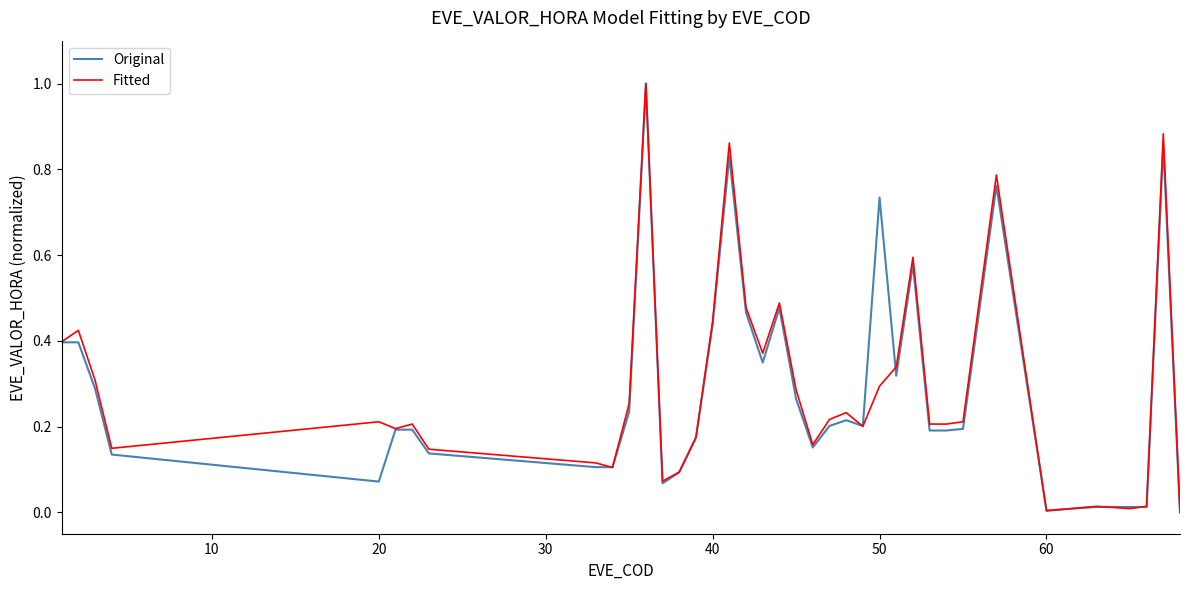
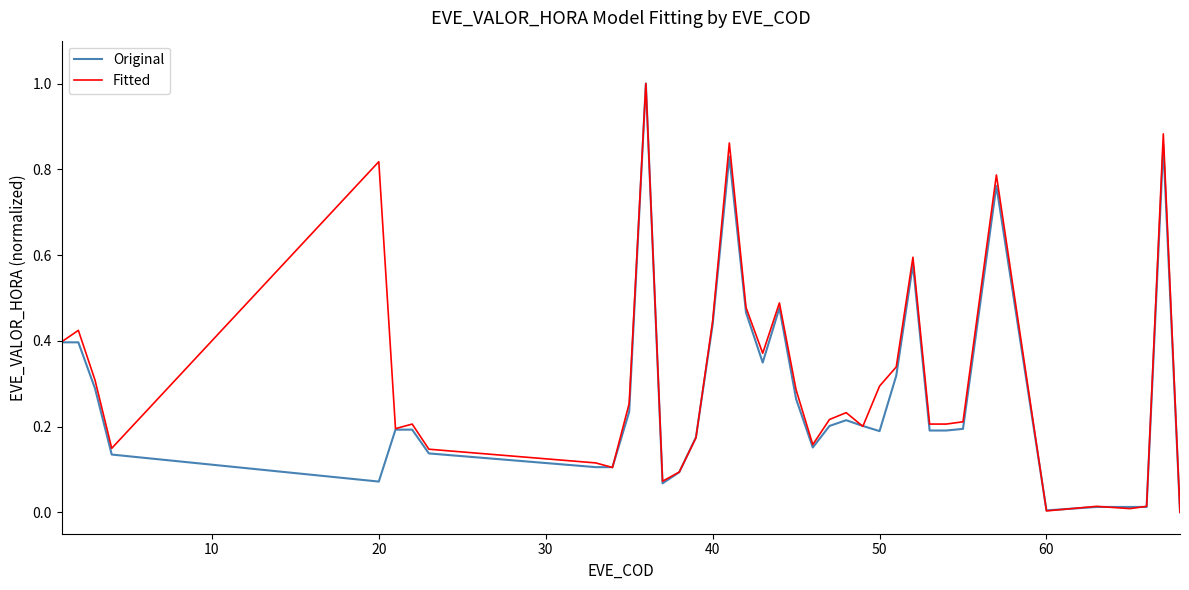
Fitted, 20: 0.21 -> 0.82
Original, 50: 0.73 -> 0.19
